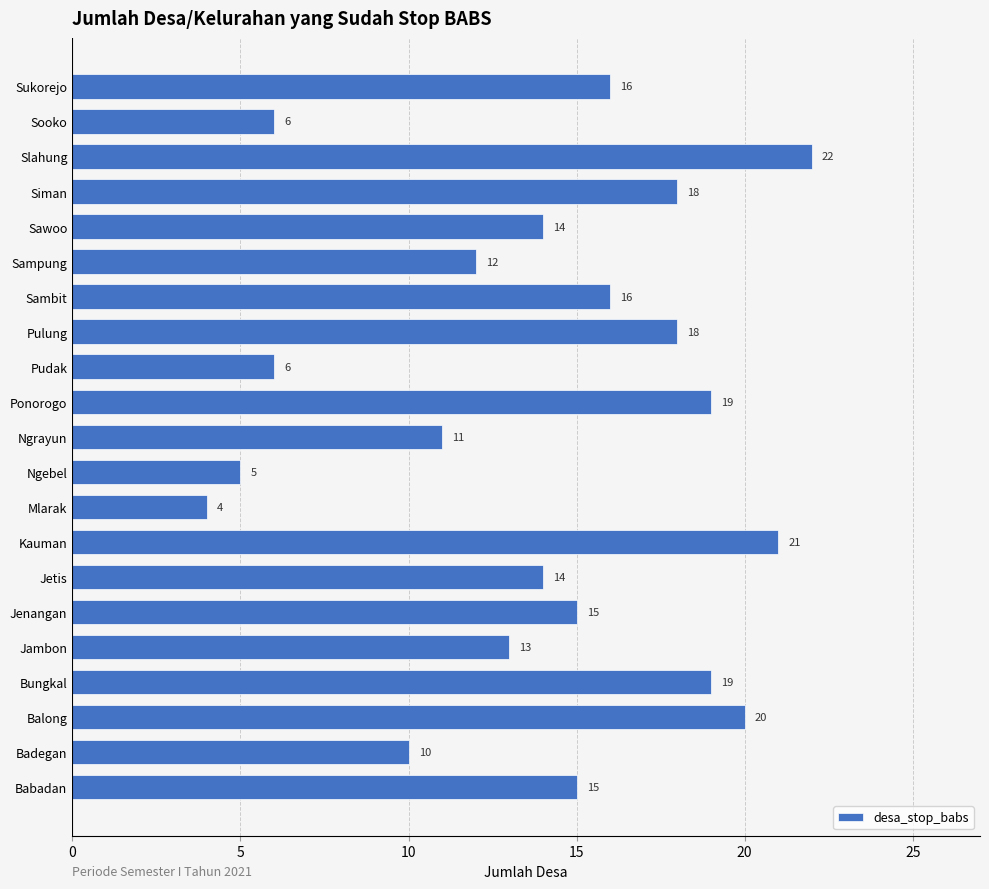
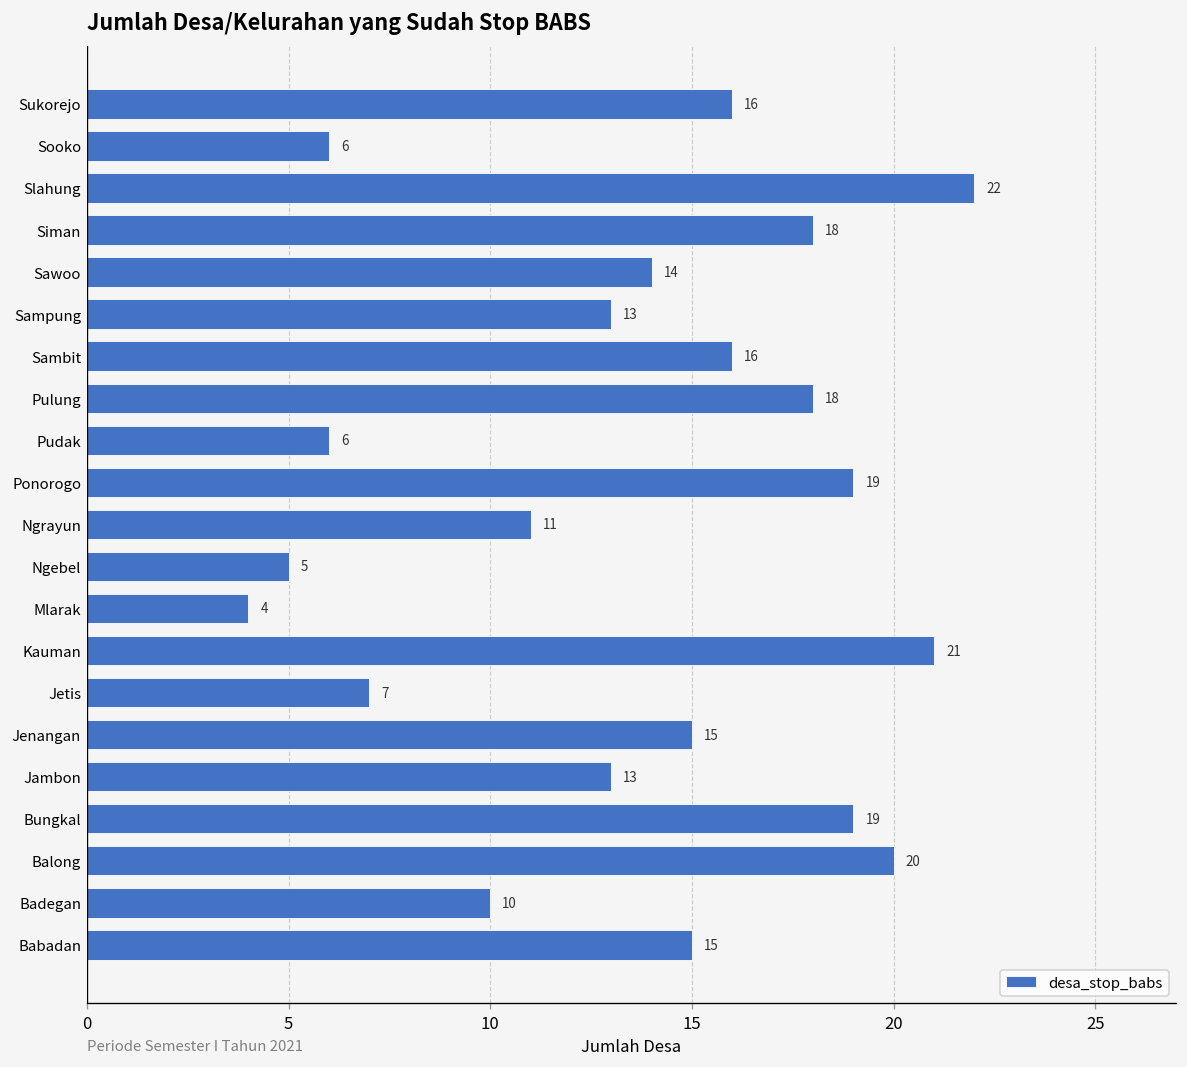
Sampung: 12 -> 13
Jetis: 14 -> 7
